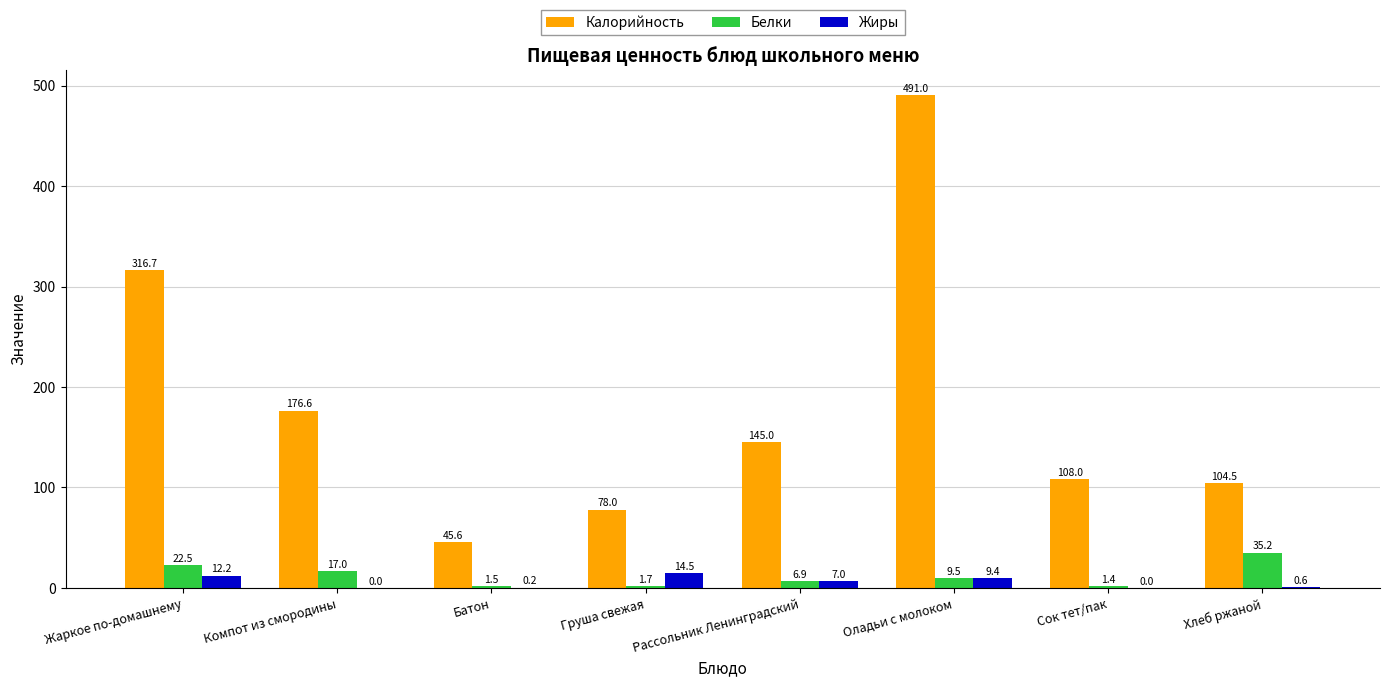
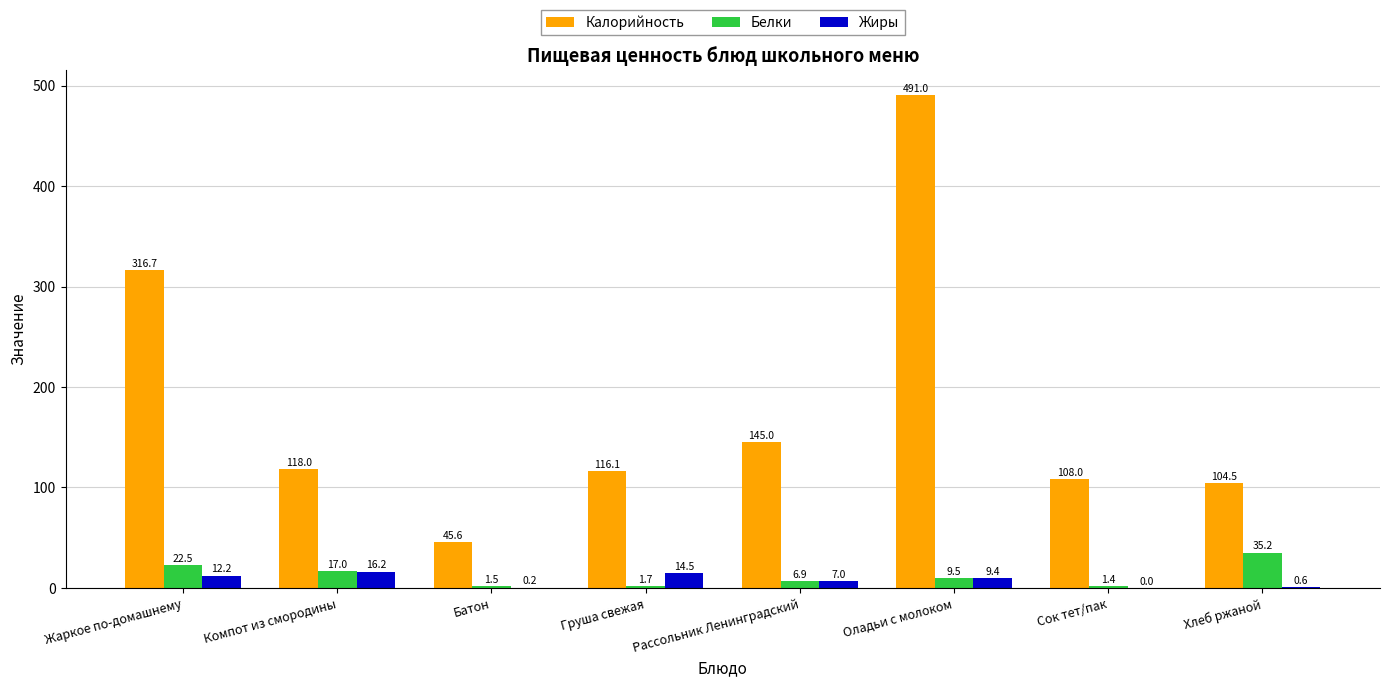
Калорийность, Компот из смородины: 176.6 -> 118.0
Жиры, Компот из смородины: 0.0 -> 16.2
Калорийность, Груша свежая: 78.0 -> 116.1
